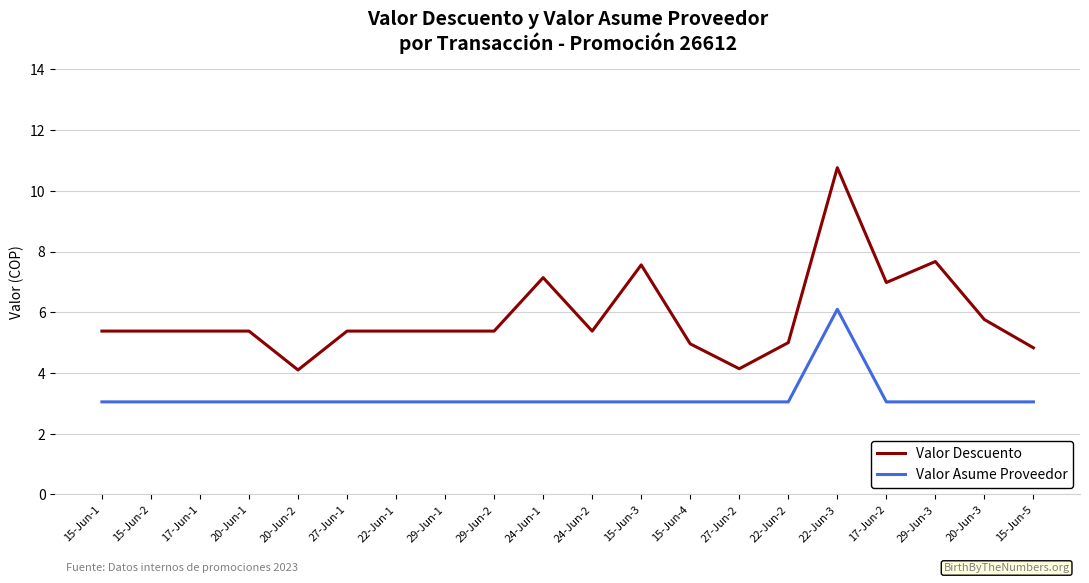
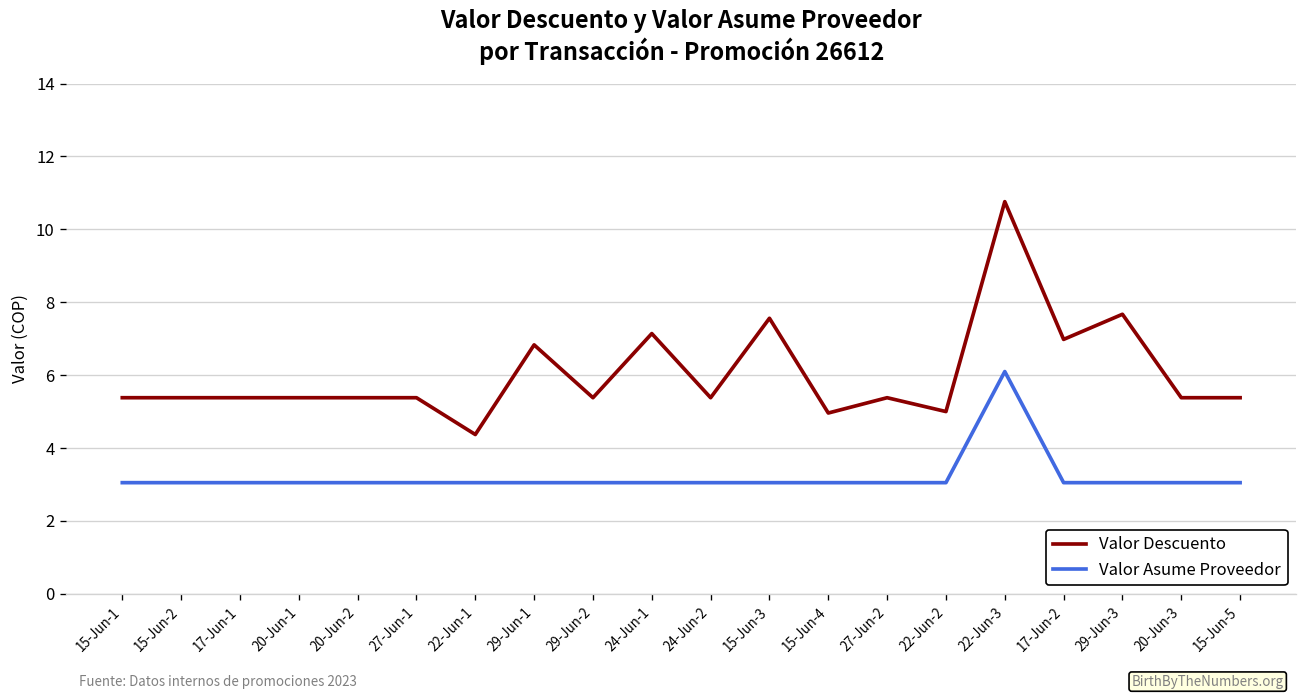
Valor Descuento, 20-Jun-2: 4.1 -> 5.4
Valor Descuento, 22-Jun-1: 5.4 -> 4.4
Valor Descuento, 29-Jun-1: 5.4 -> 6.8
Valor Descuento, 27-Jun-2: 4.1 -> 5.4
Valor Descuento, 20-Jun-3: 5.8 -> 5.4
Valor Descuento, 15-Jun-5: 4.8 -> 5.4
